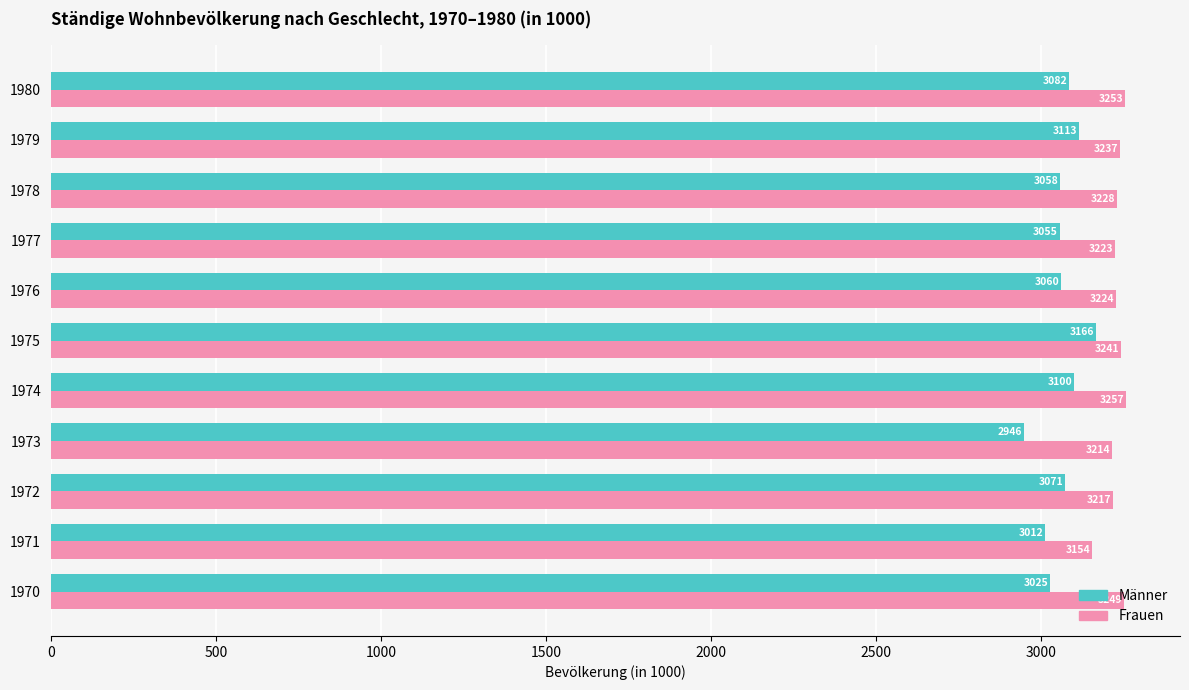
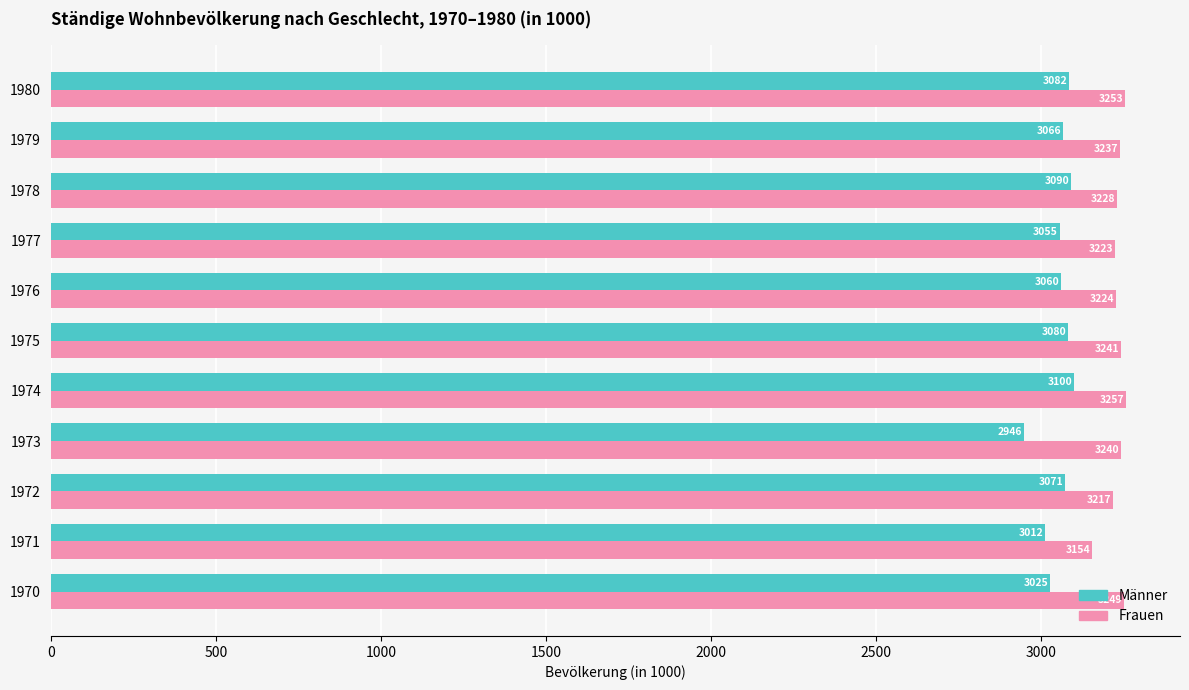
Männer, 1979: 3113 -> 3066
Männer, 1978: 3058 -> 3090
Männer, 1975: 3166 -> 3080
Frauen, 1973: 3214 -> 3240
